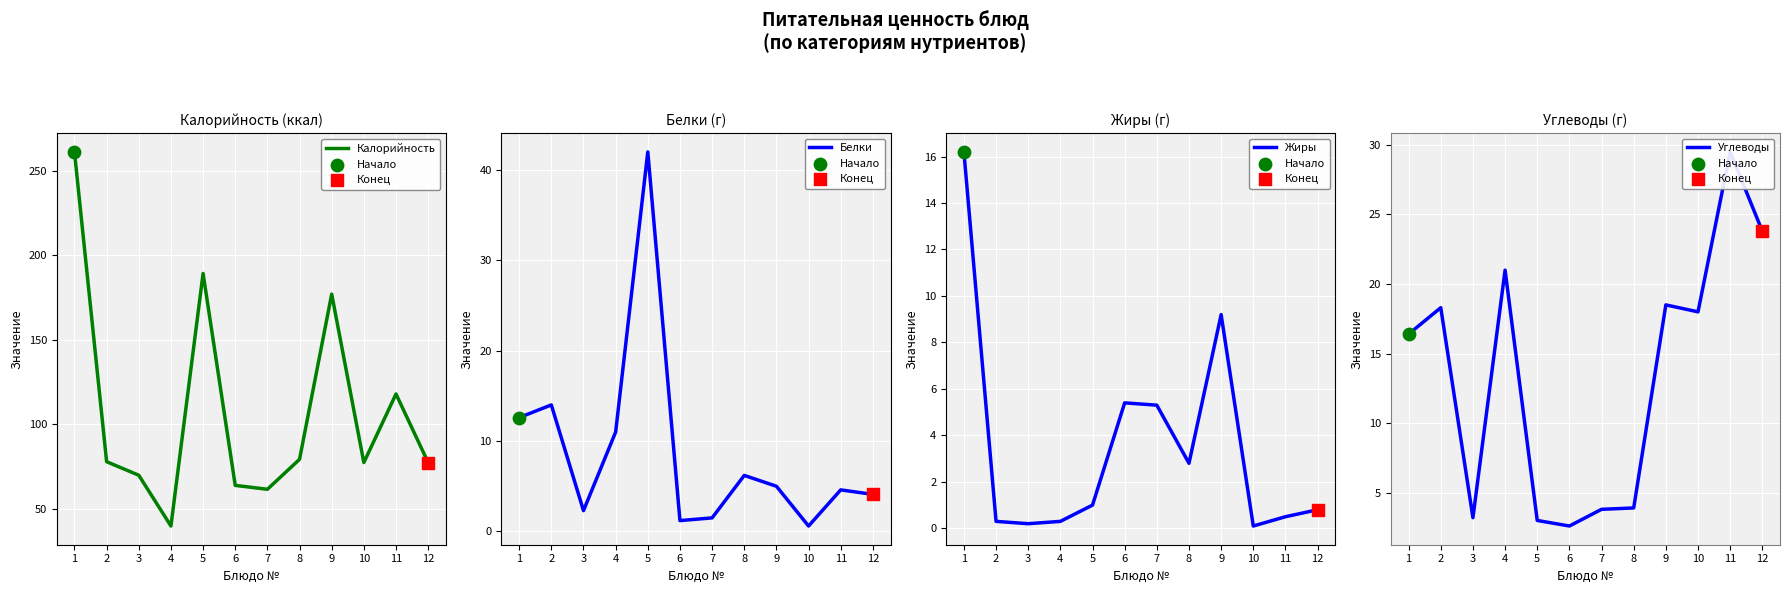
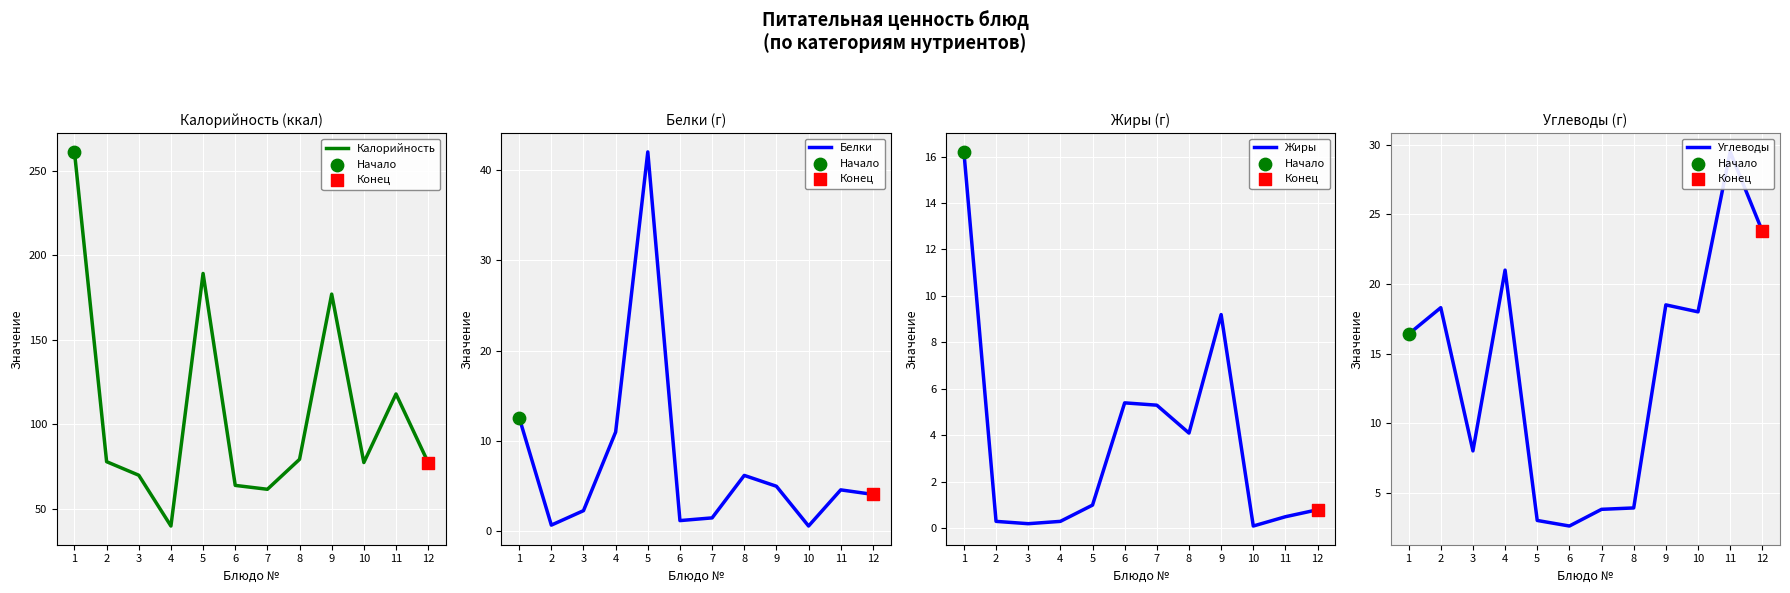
Белки (г), Белки, 2: 14 -> 1
Жиры (г), Жиры, 8: 2.8 -> 4.1
Углеводы (г), Углеводы, 3: 3.2 -> 8.0
